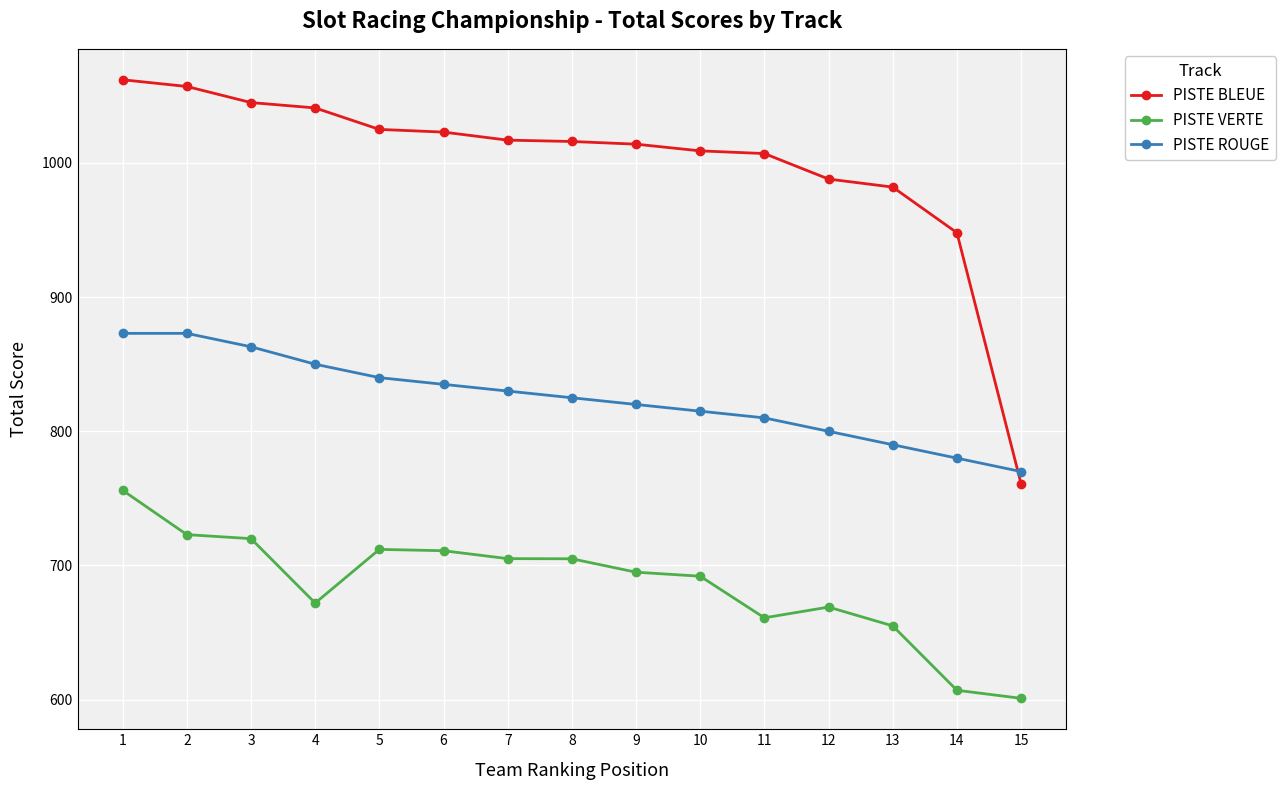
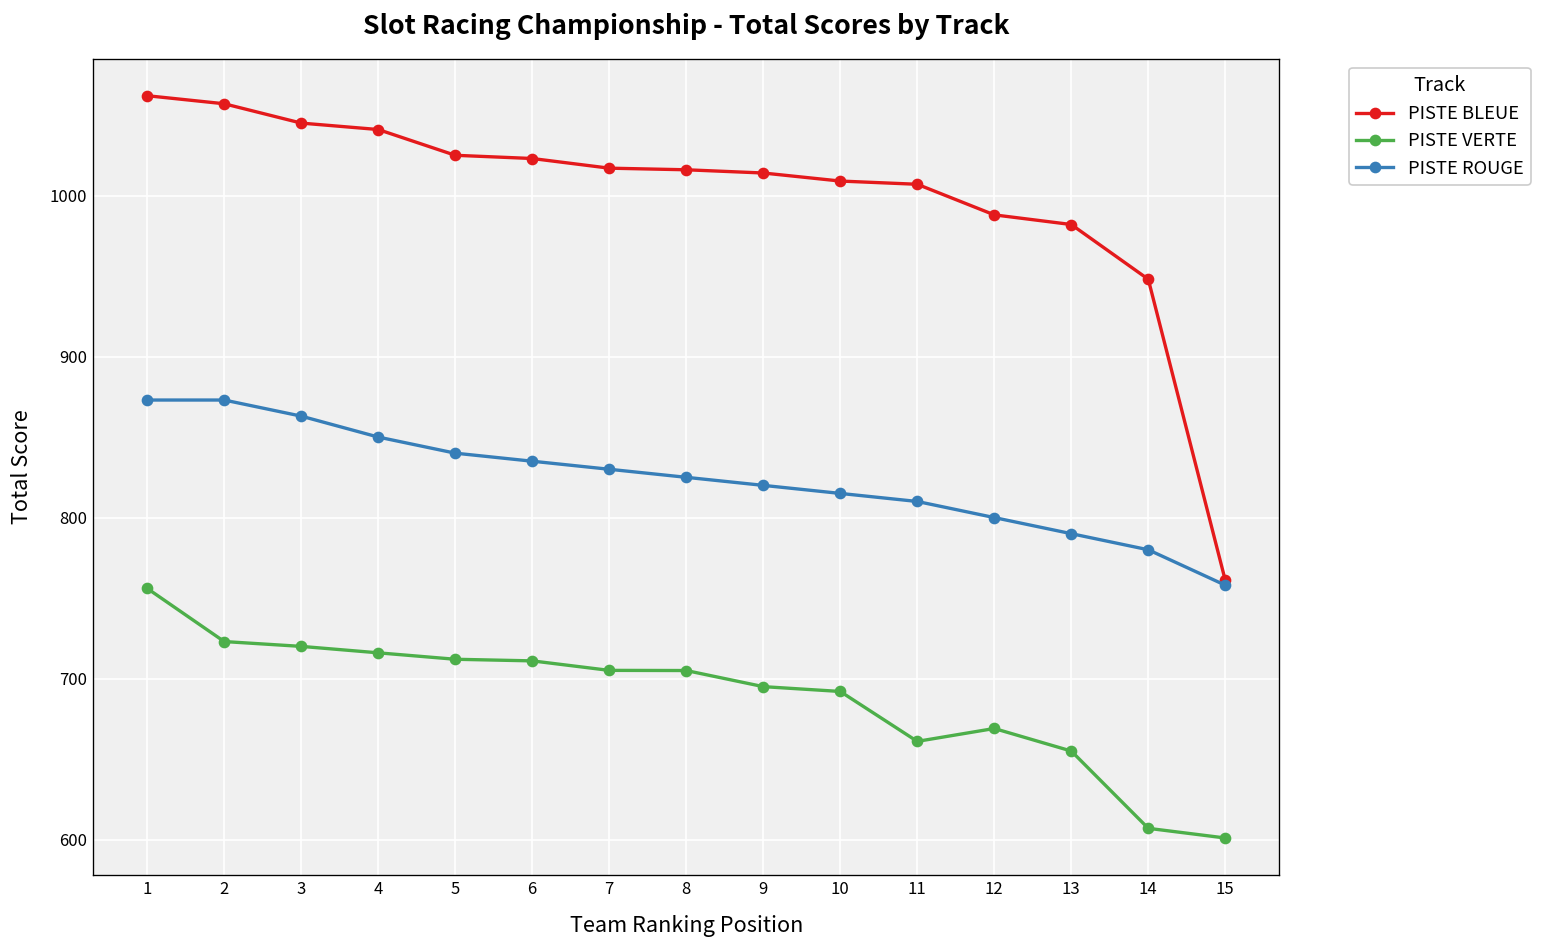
PISTE VERTE, 4: 672 -> 716
PISTE ROUGE, 15: 770 -> 758
